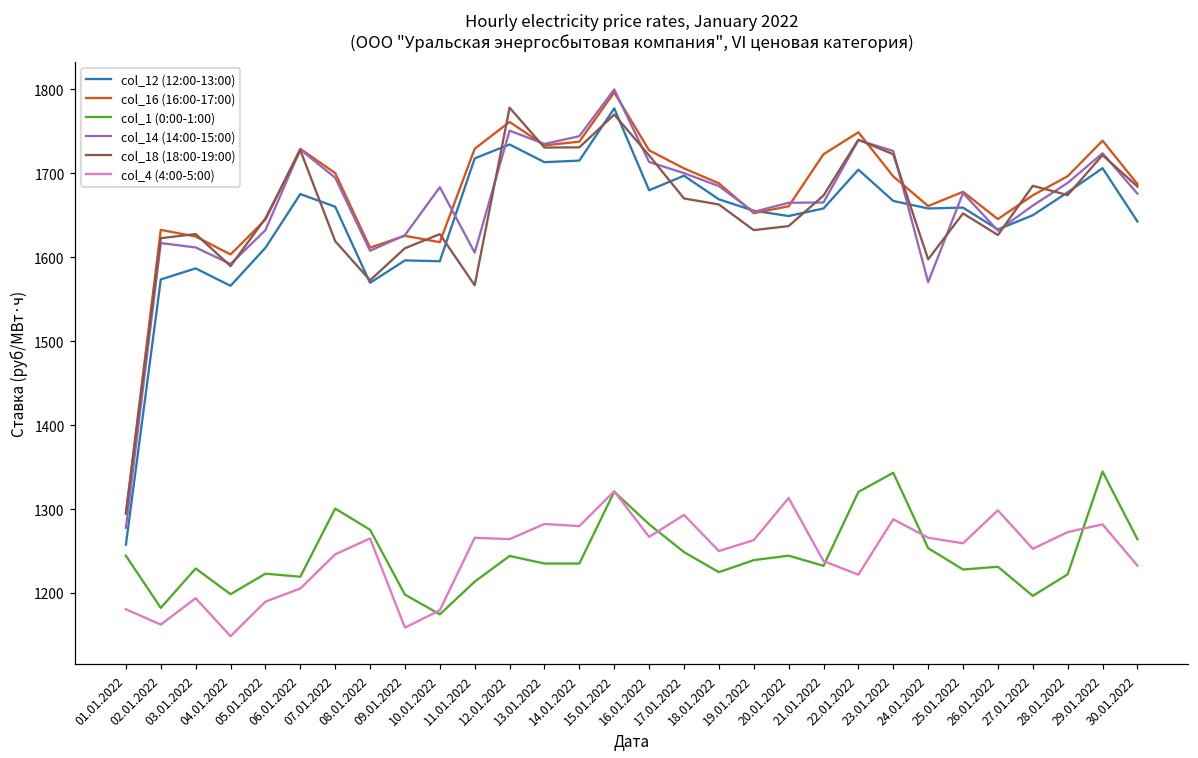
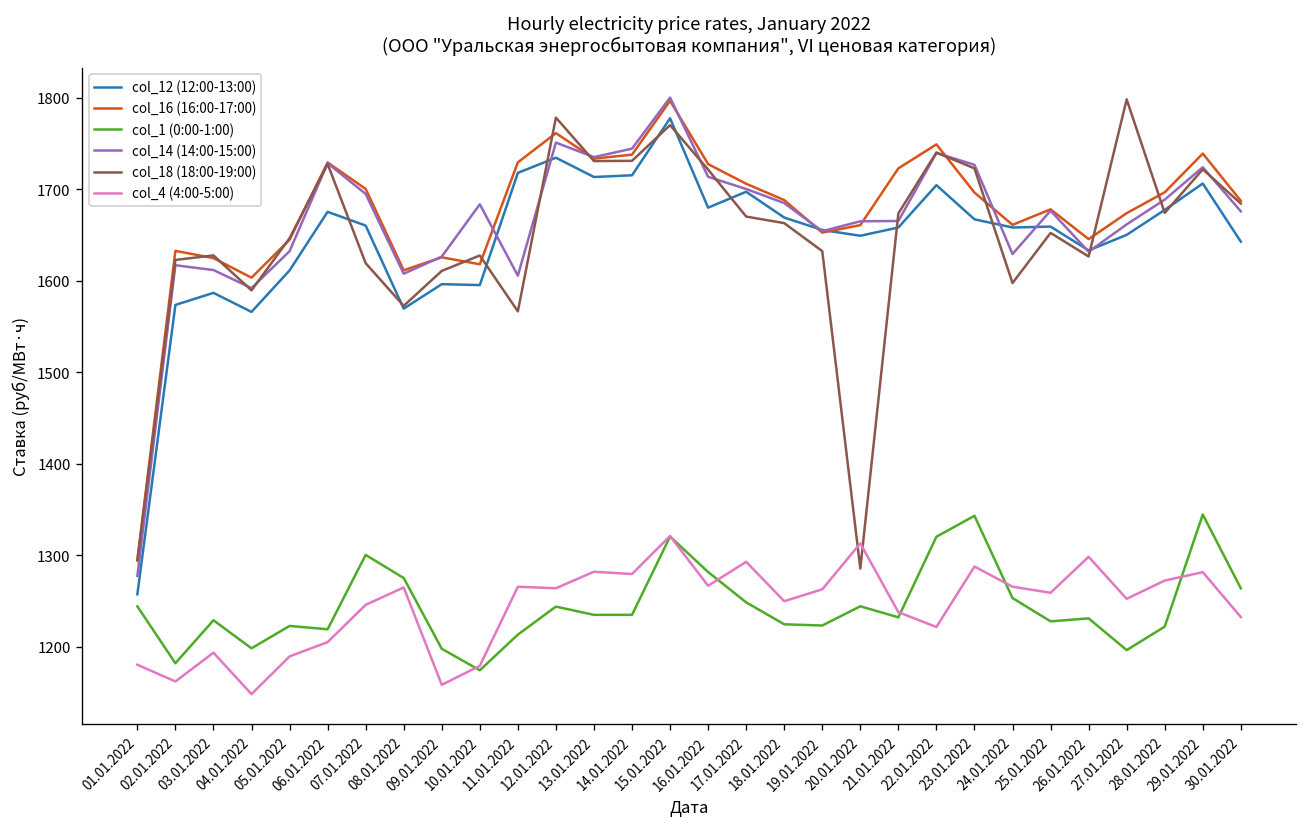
col_1 (0:00-1:00), 19.01.2022: 1240 -> 1220
col_18 (18:00-19:00), 20.01.2022: 1640 -> 1290
col_14 (14:00-15:00), 24.01.2022: 1570 -> 1630
col_18 (18:00-19:00), 27.01.2022: 1690 -> 1800
